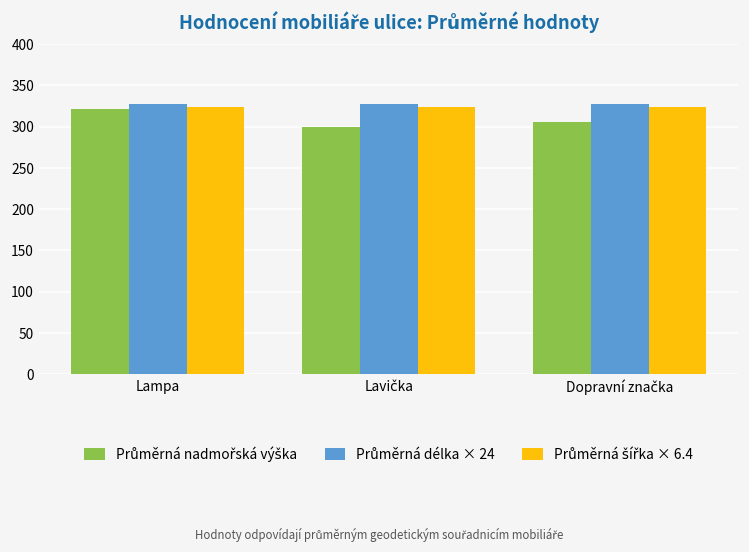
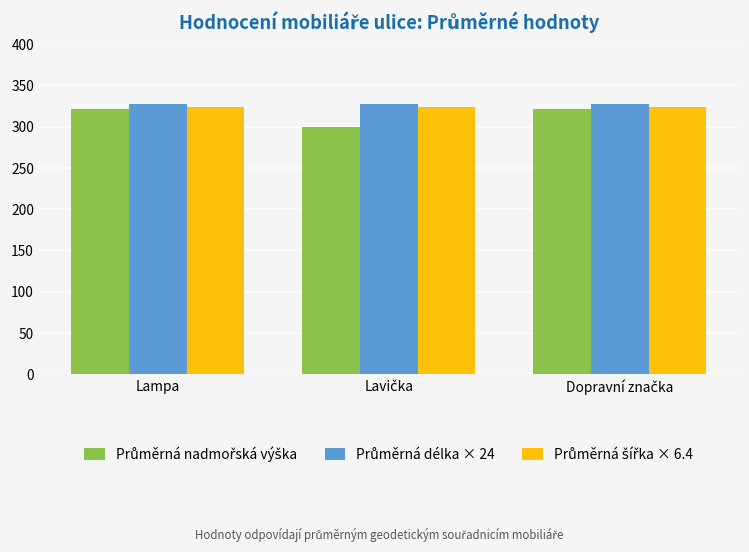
Průměrná nadmořská výška, Dopravní značka: 310 -> 320
